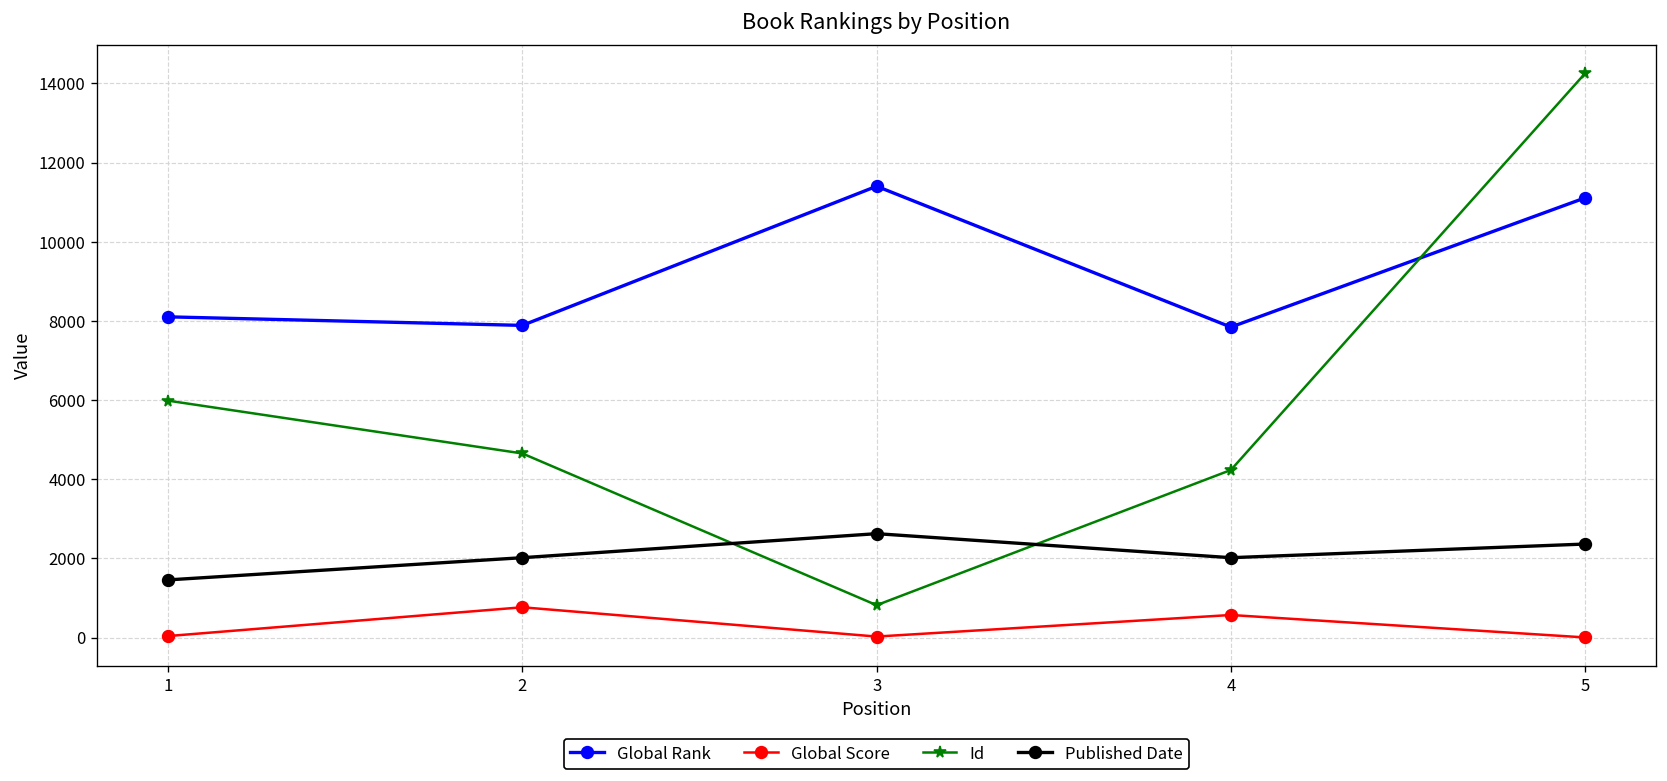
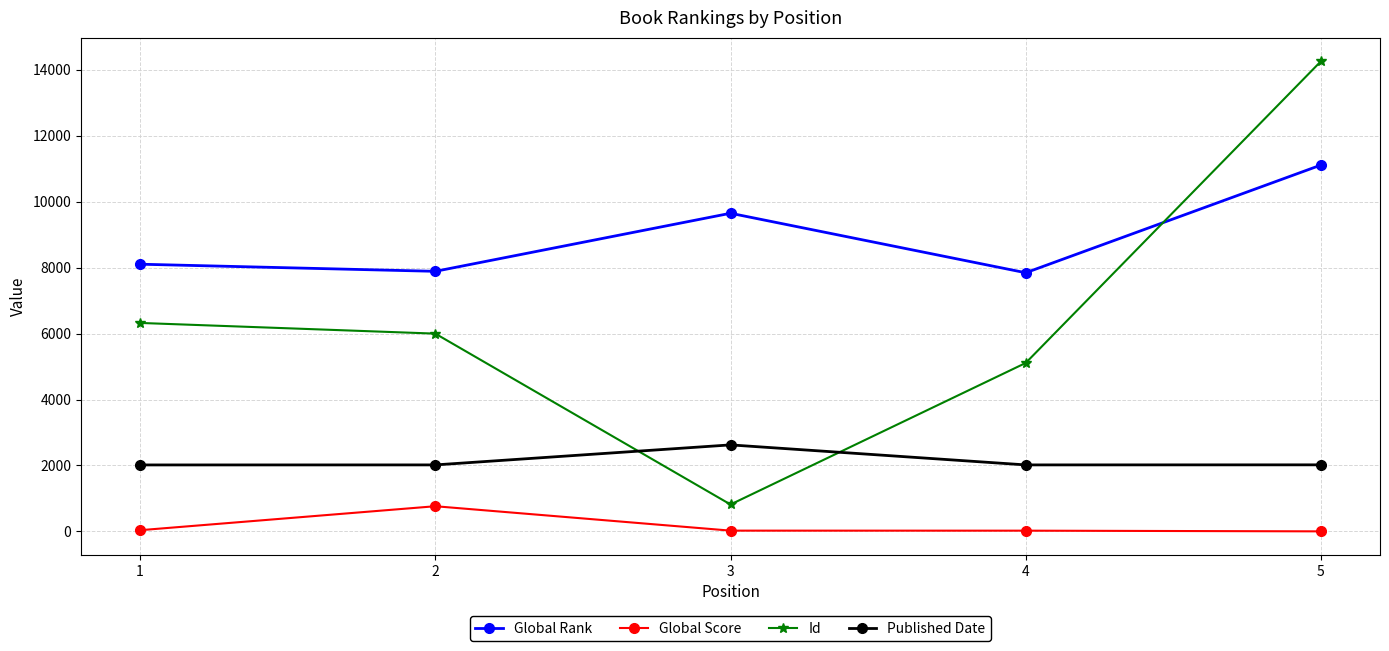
Id, 1: 6000 -> 6300
Published Date, 1: 1500 -> 2000
Id, 2: 4700 -> 6000
Global Rank, 3: 11400 -> 9600
Global Score, 4: 600 -> 0
Id, 4: 4200 -> 5100
Published Date, 5: 2400 -> 2000
